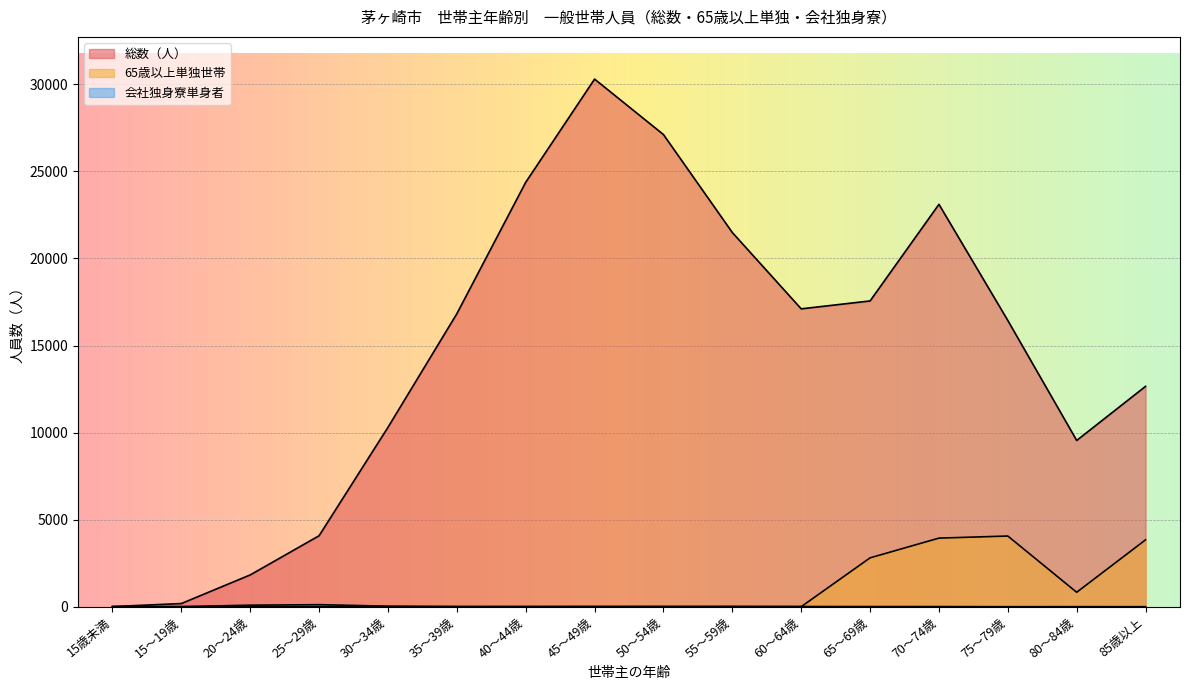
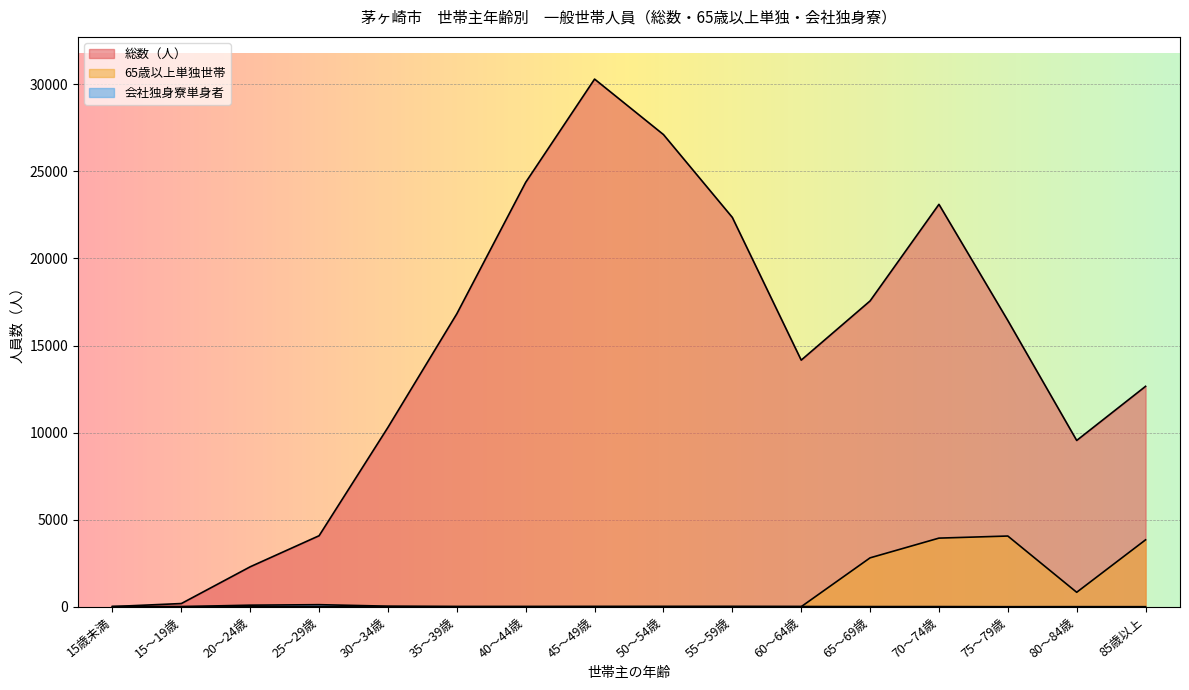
総数（人）, 20～24歳: 1800 -> 2300
総数（人）, 55～59歳: 21500 -> 22400
総数（人）, 60～64歳: 17100 -> 14200
